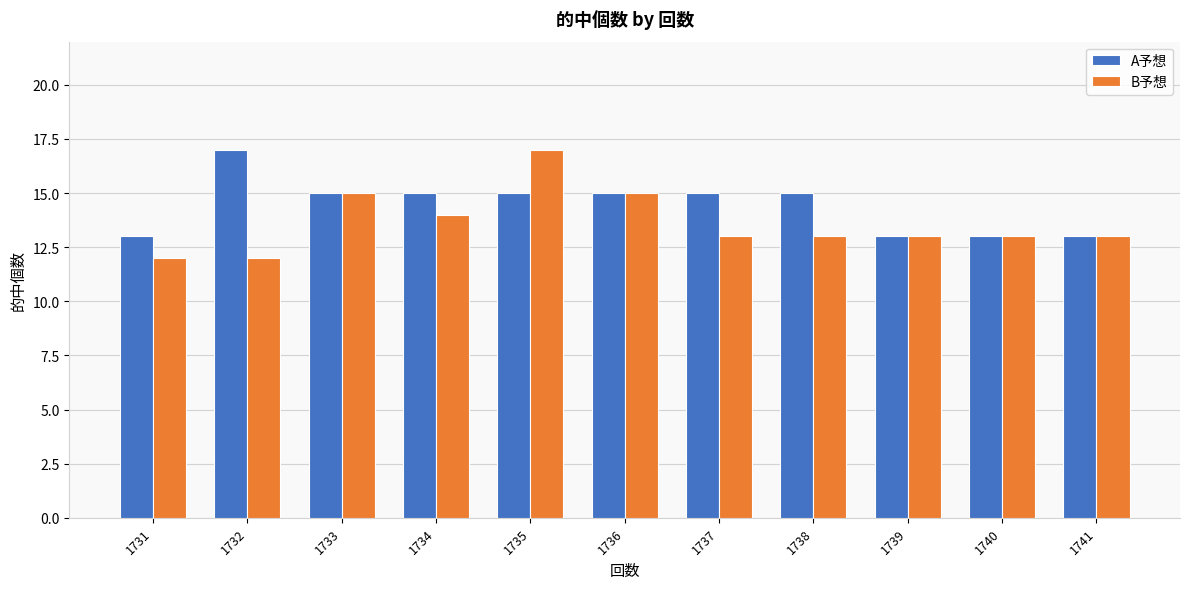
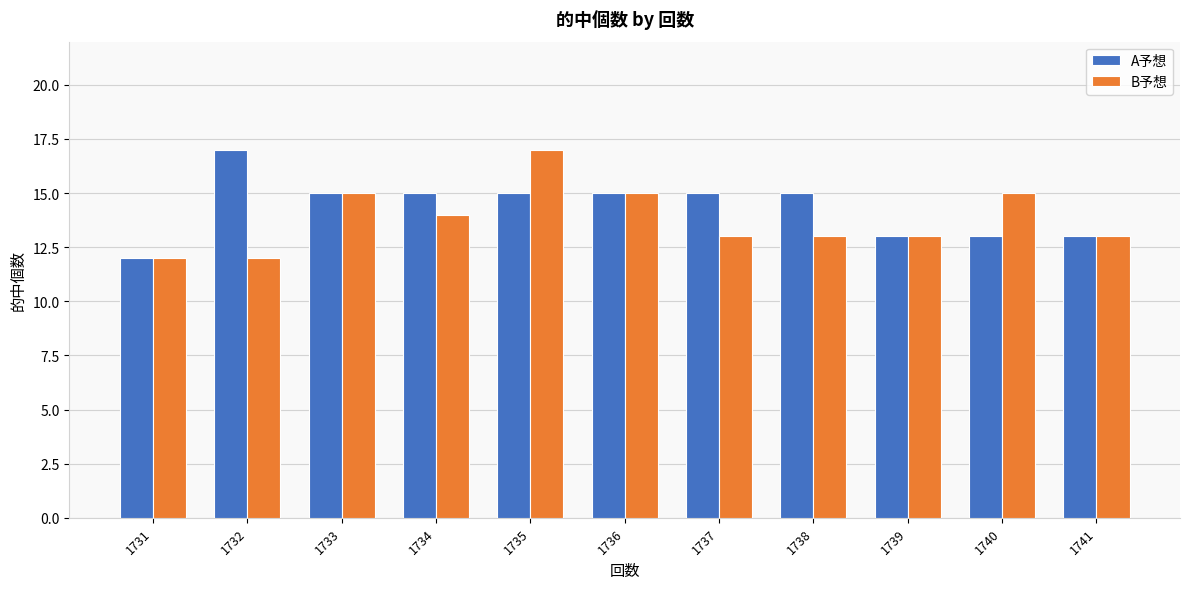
A予想, 1731: 13 -> 12
B予想, 1740: 13 -> 15
